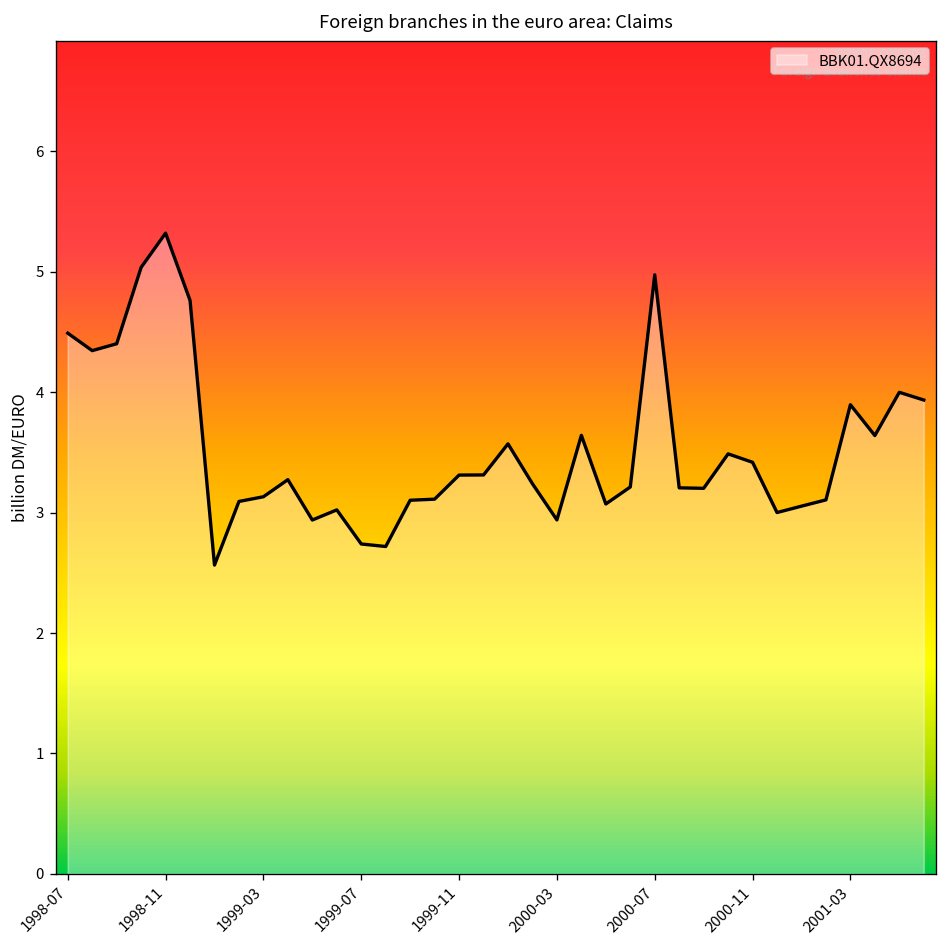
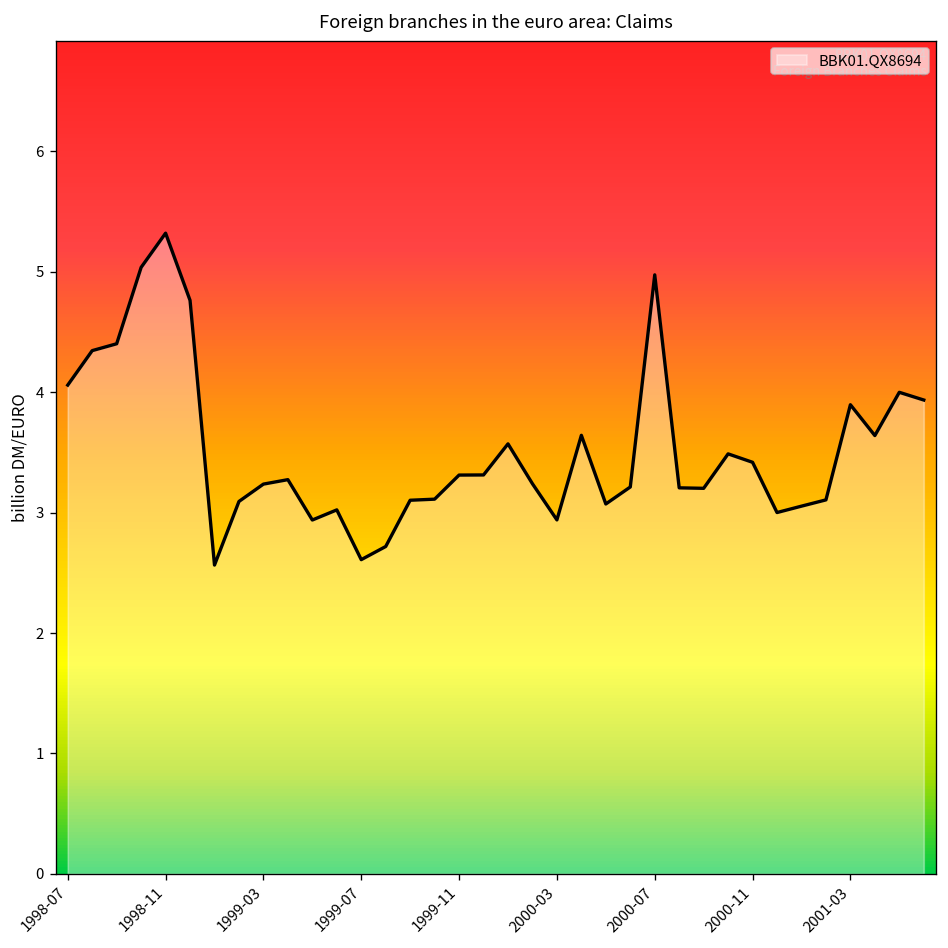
1998-07: 4.49 -> 4.06
1999-03: 3.13 -> 3.24
1999-07: 2.74 -> 2.61
